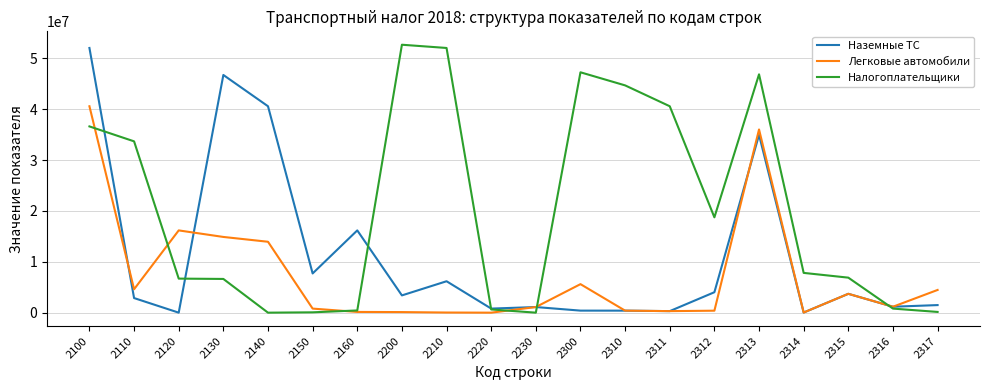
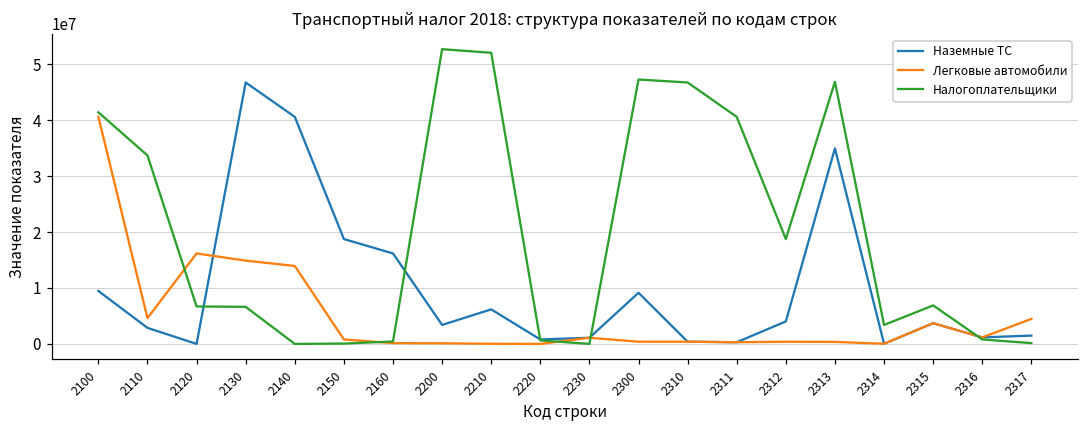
Наземные ТС, 2100: 52000000 -> 9000000
Налогоплательщики, 2100: 37000000 -> 41000000
Наземные ТС, 2150: 8000000 -> 19000000
Наземные ТС, 2300: 0 -> 9000000
Легковые автомобили, 2300: 6000000 -> 0
Налогоплательщики, 2310: 45000000 -> 47000000
Легковые автомобили, 2313: 36000000 -> 0
Налогоплательщики, 2314: 8000000 -> 3000000
